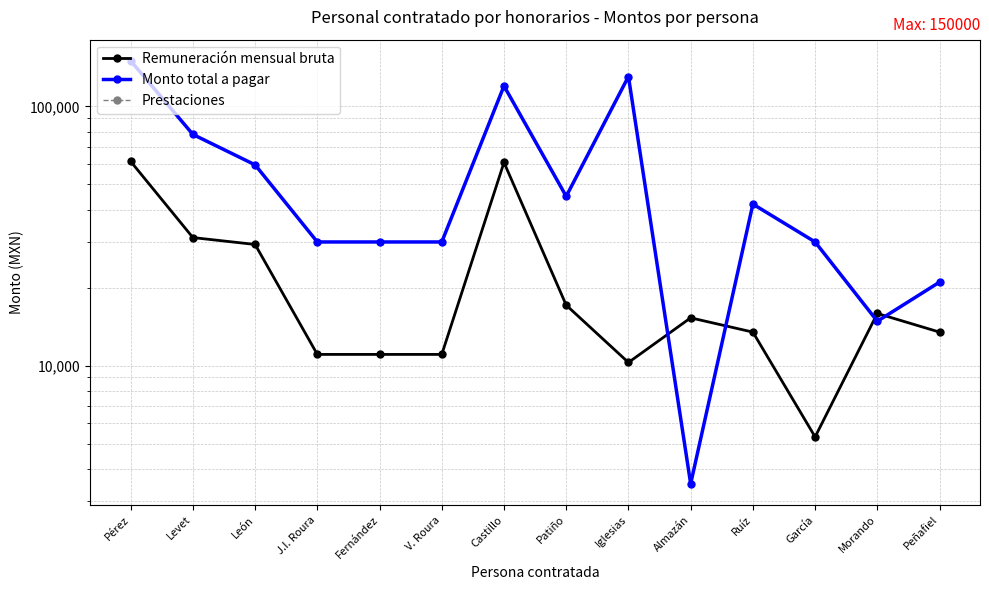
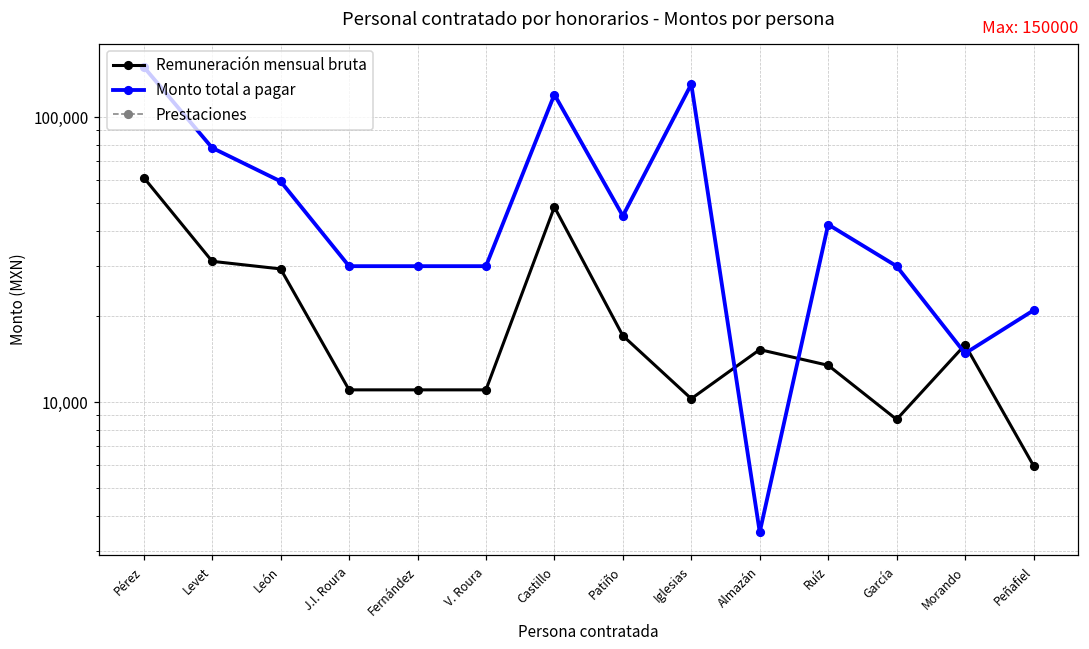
Remuneración mensual bruta, Castillo: 61,000 -> 48,000
Remuneración mensual bruta, García: 5,300 -> 8,700
Remuneración mensual bruta, Peñafiel: 13,000 -> 6,000
